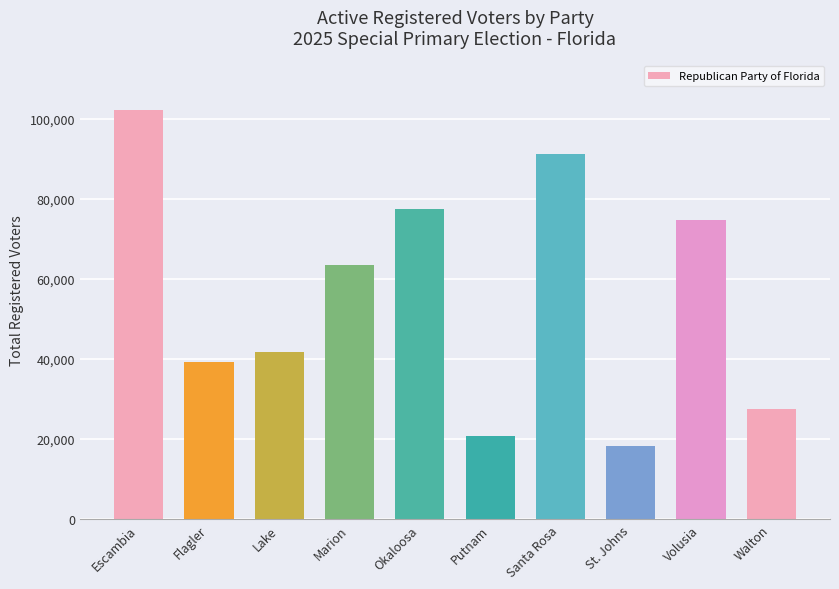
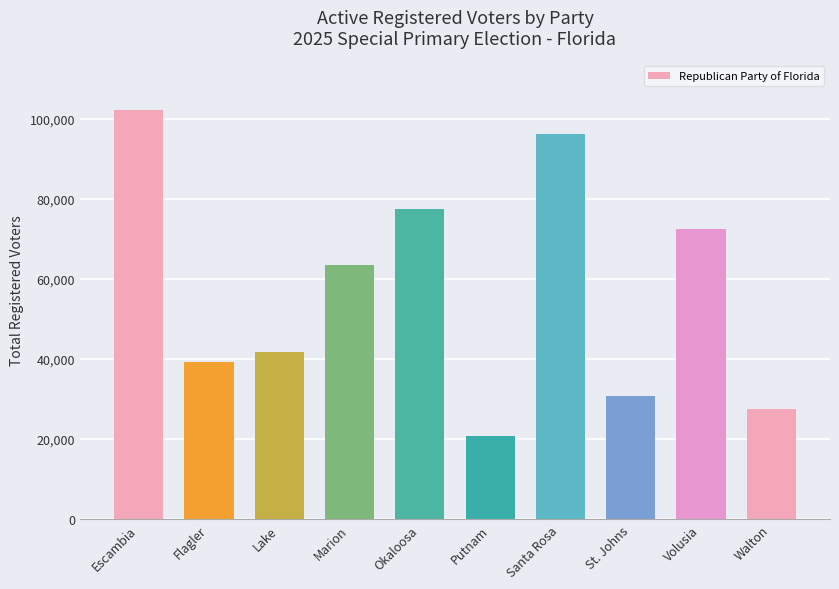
Santa Rosa: 91,000 -> 96,000
St. Johns: 18,000 -> 31,000
Volusia: 75,000 -> 73,000
